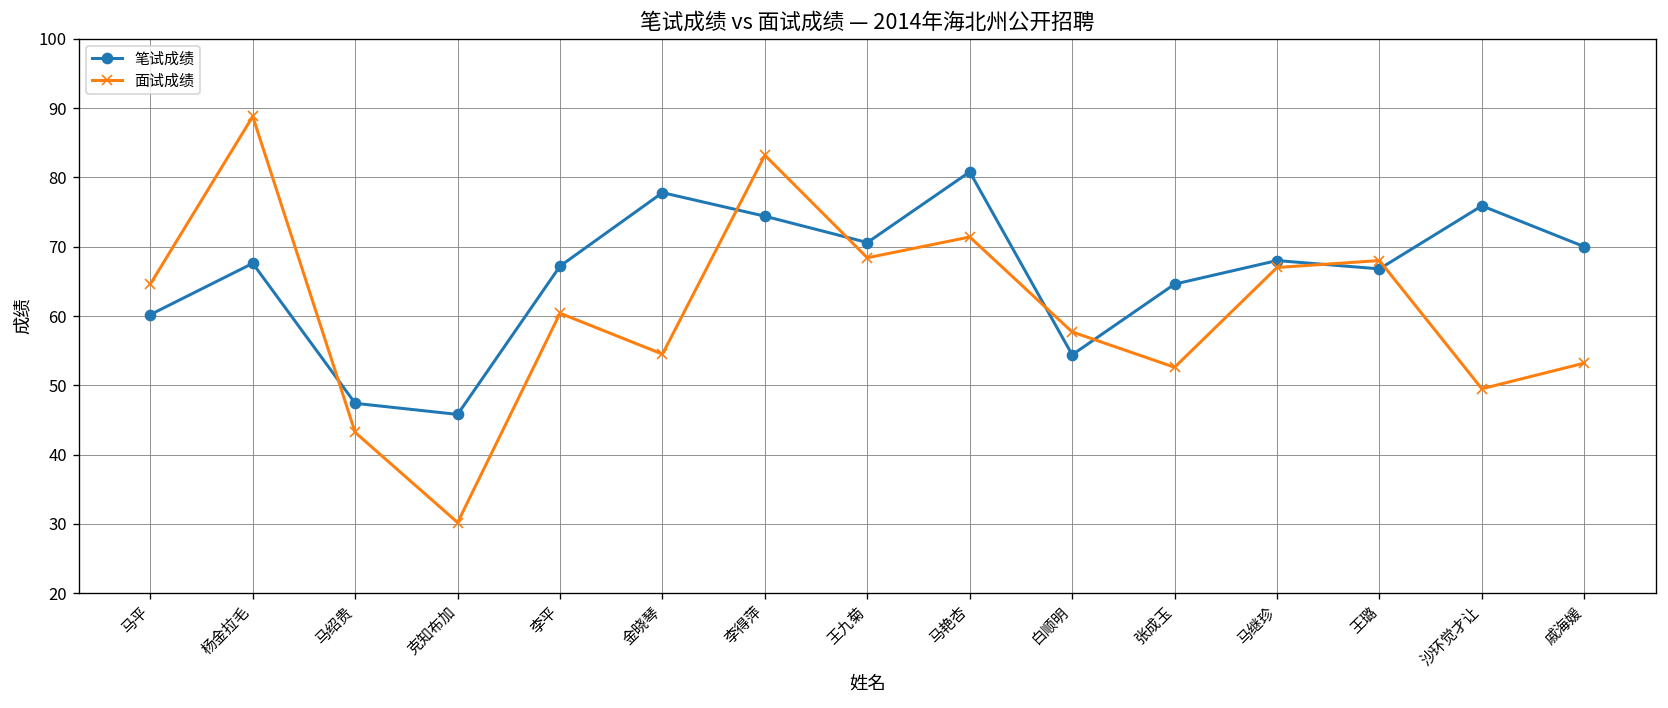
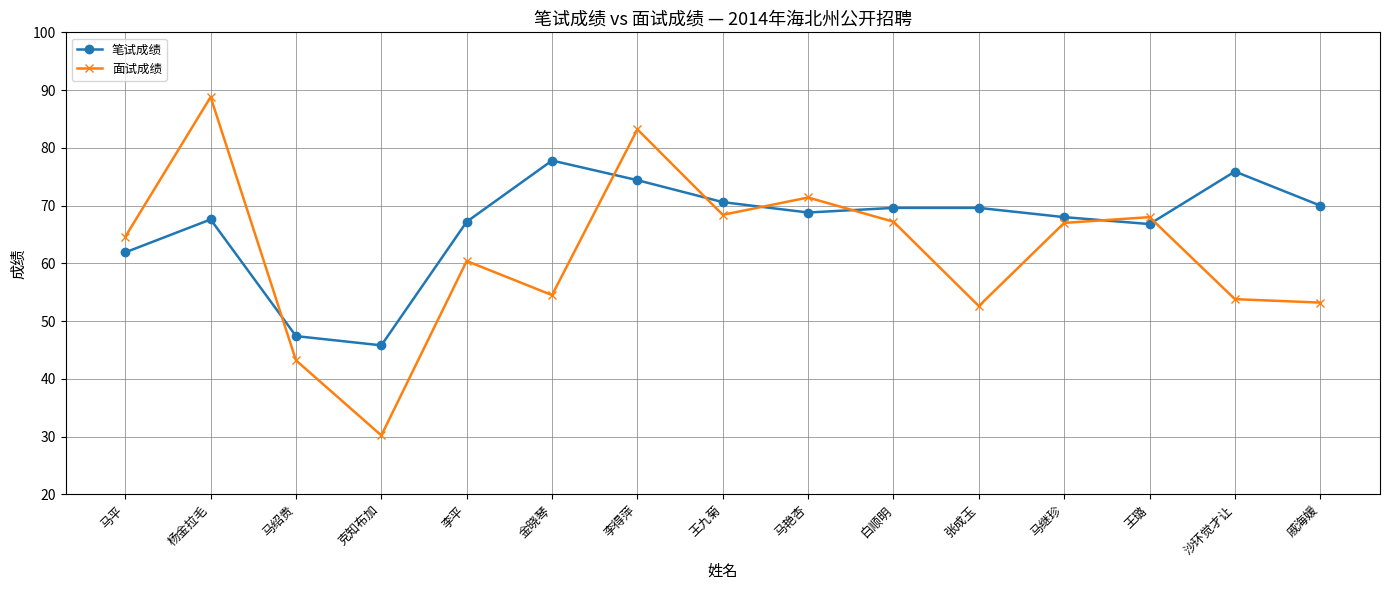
笔试成绩, 马平: 60 -> 62
笔试成绩, 马艳杏: 81 -> 69
笔试成绩, 白顺明: 54 -> 70
面试成绩, 白顺明: 58 -> 67
笔试成绩, 张成玉: 65 -> 70
面试成绩, 沙环觉才让: 50 -> 54
